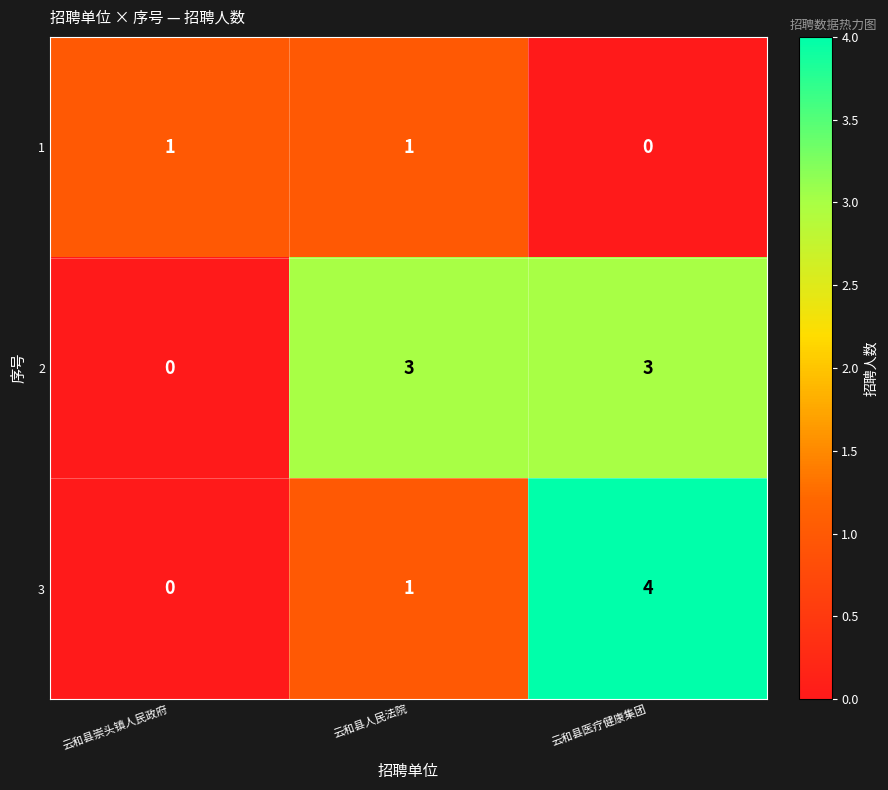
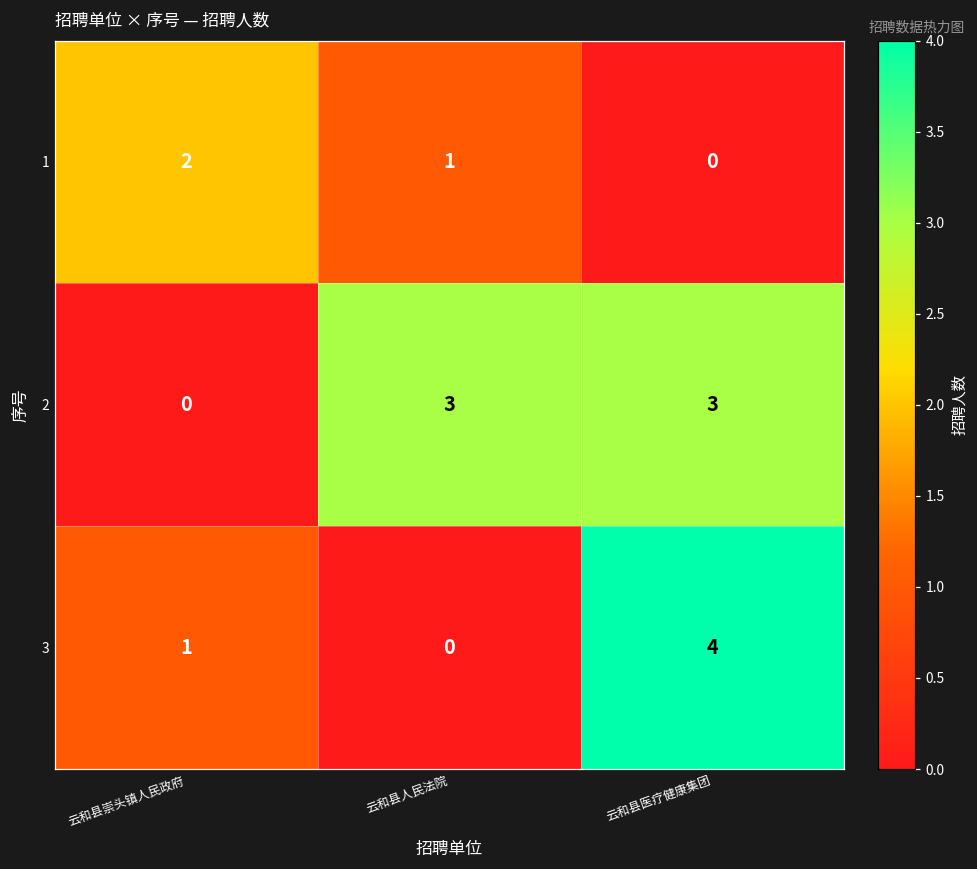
1, 云和县崇头镇人民政府: 1 -> 2
3, 云和县崇头镇人民政府: 0 -> 1
3, 云和县人民法院: 1 -> 0
